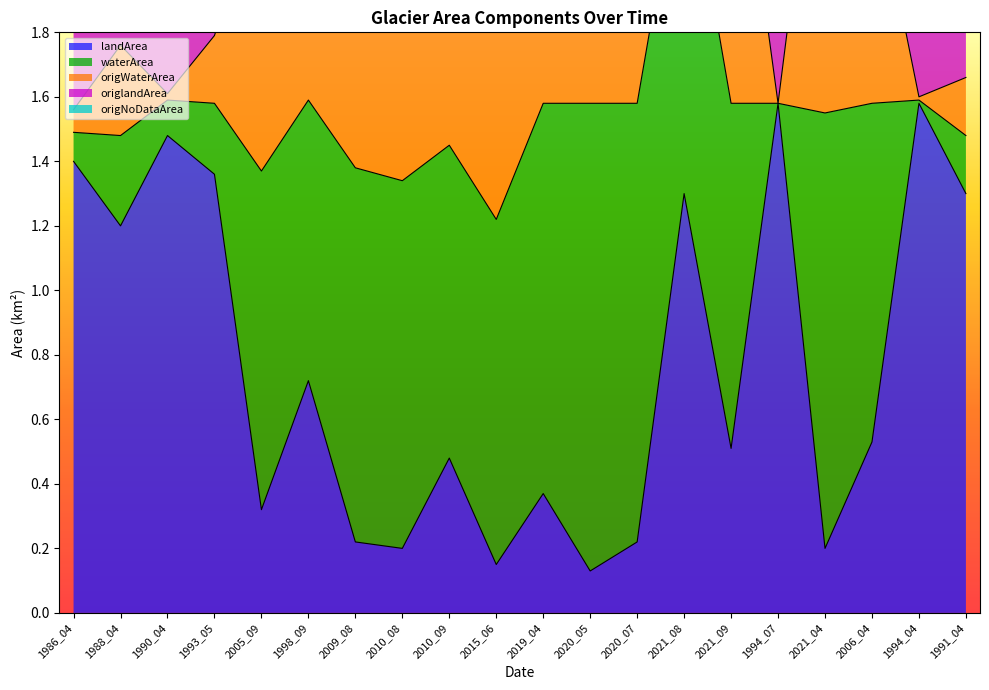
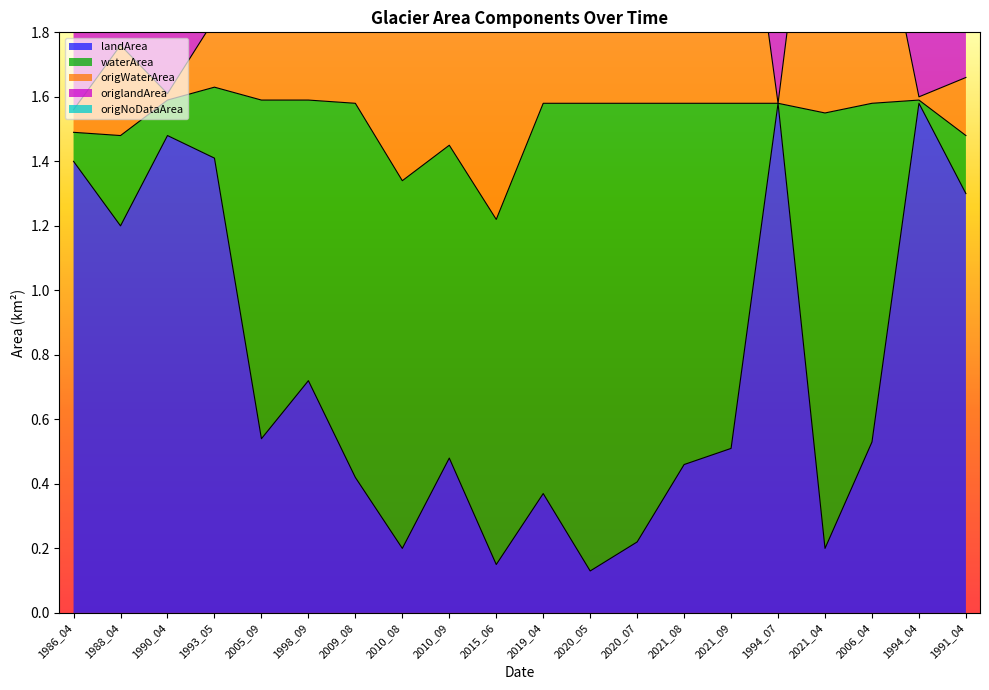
landArea, 1993_05: 1.36 -> 1.41
landArea, 2005_09: 0.32 -> 0.54
landArea, 2009_08: 0.22 -> 0.42
landArea, 2021_08: 1.30 -> 0.46
